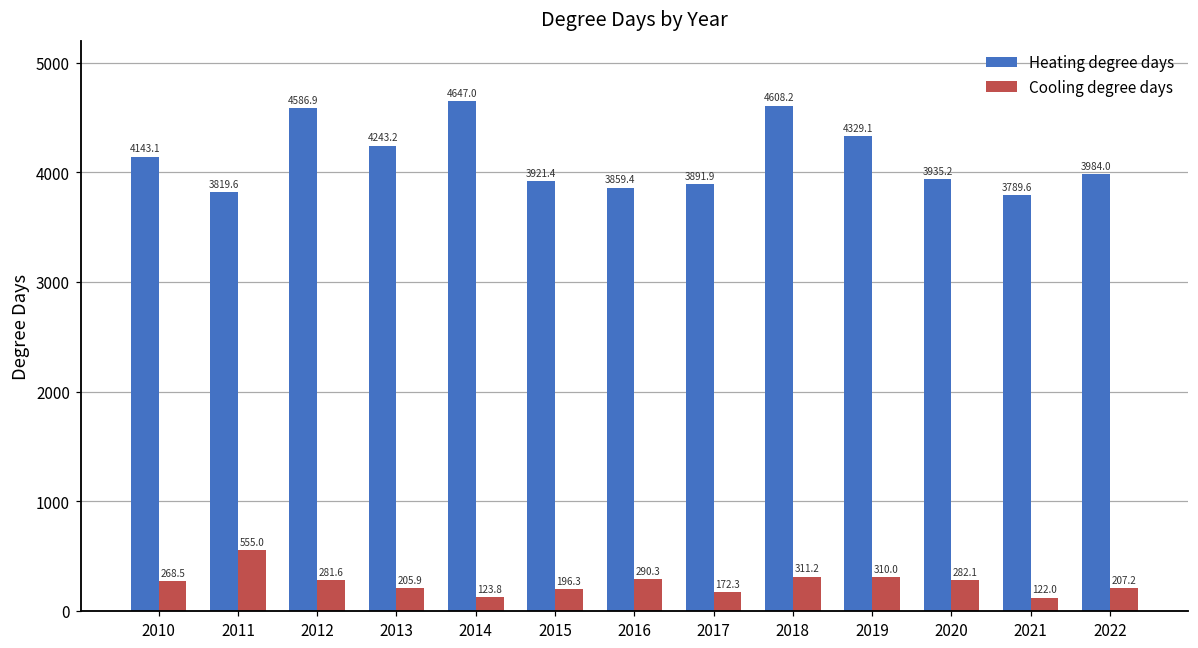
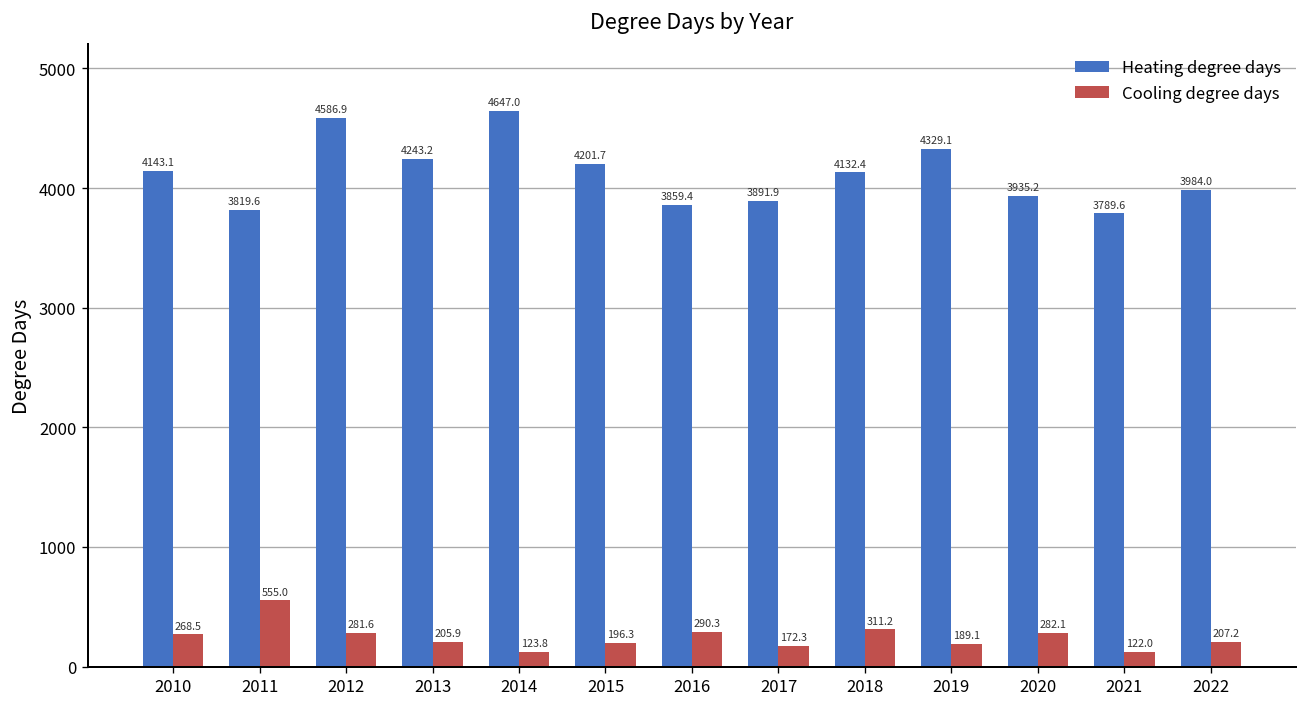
Heating degree days, 2015: 3921.4 -> 4201.7
Heating degree days, 2018: 4608.2 -> 4132.4
Cooling degree days, 2019: 310.0 -> 189.1
